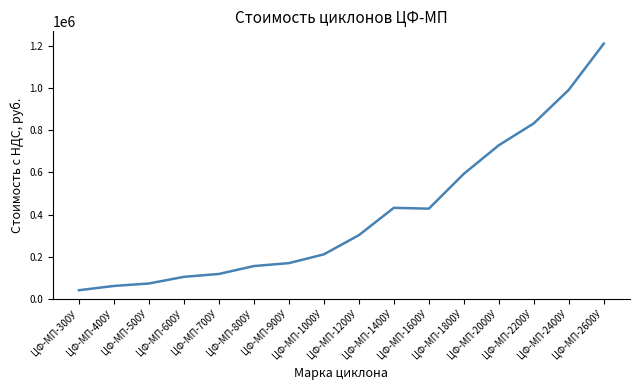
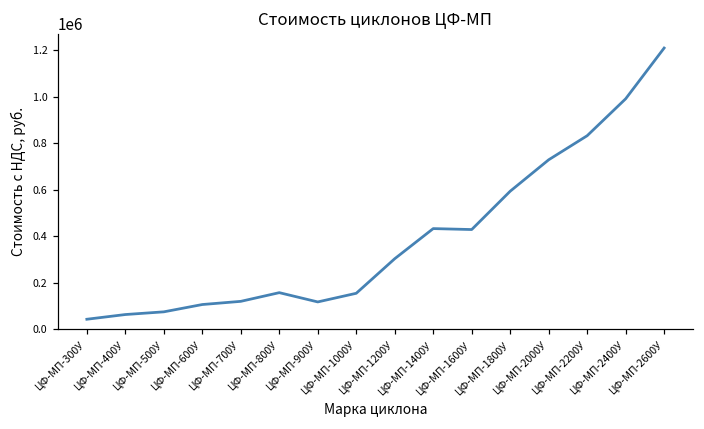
ЦФ-МП-900У: 170000 -> 120000
ЦФ-МП-1000У: 210000 -> 150000
